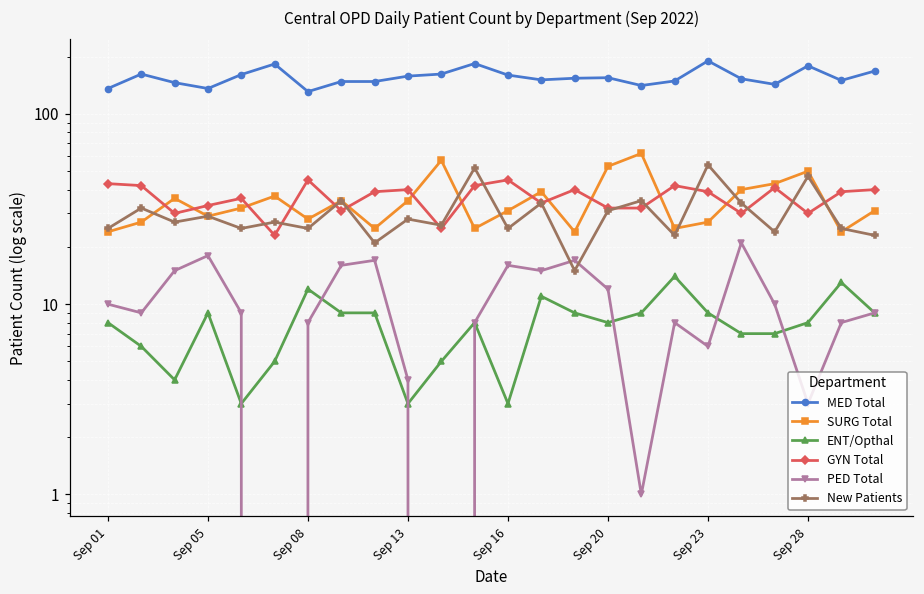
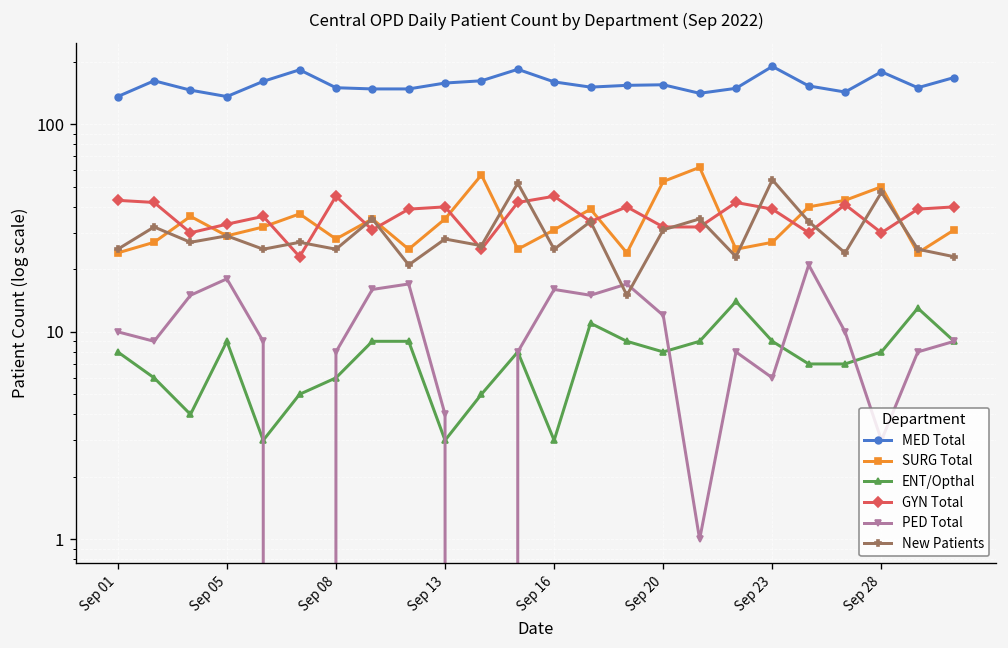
MED Total, Sep 08: 130 -> 150
ENT/Opthal, Sep 08: 12 -> 6
